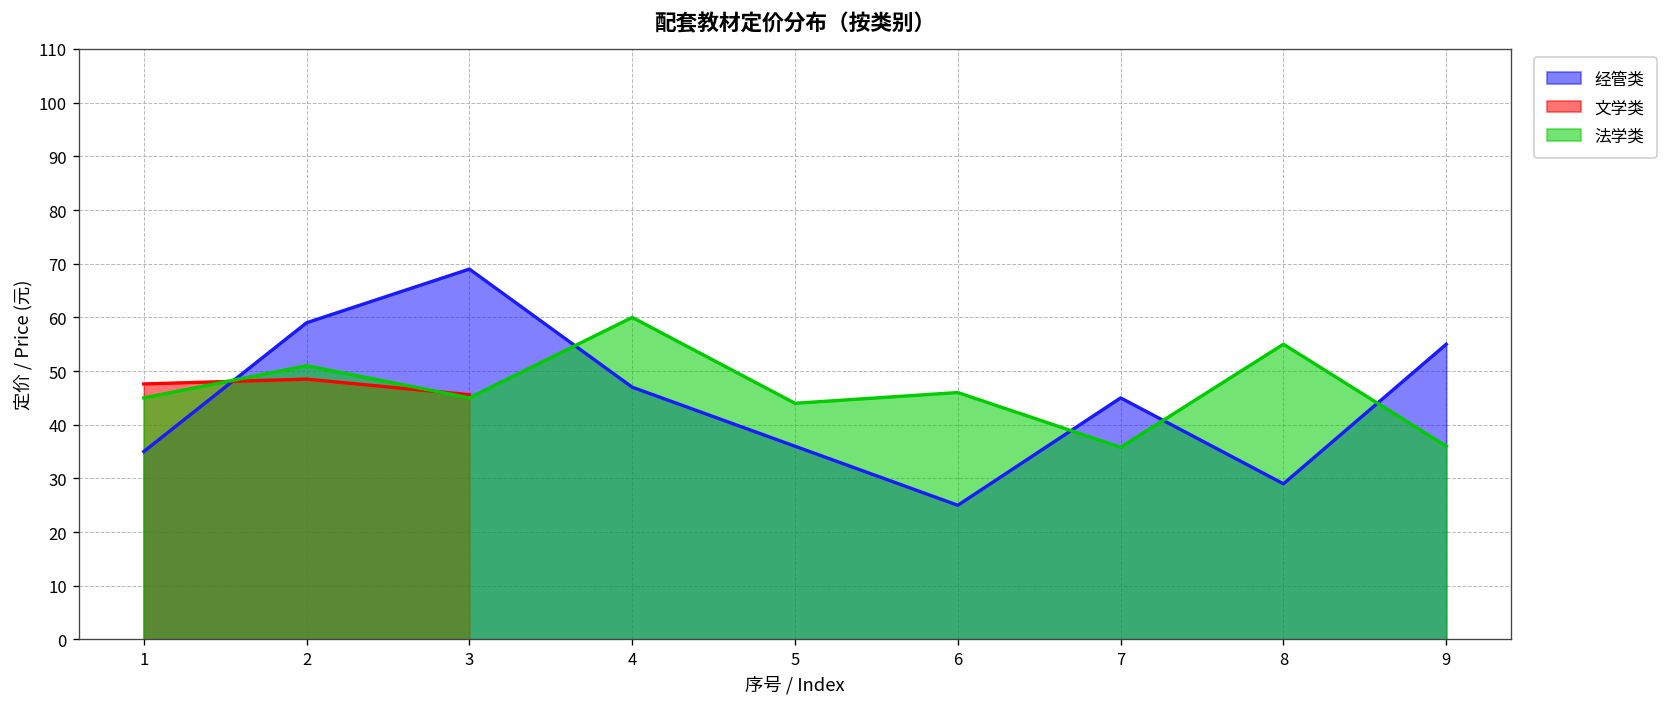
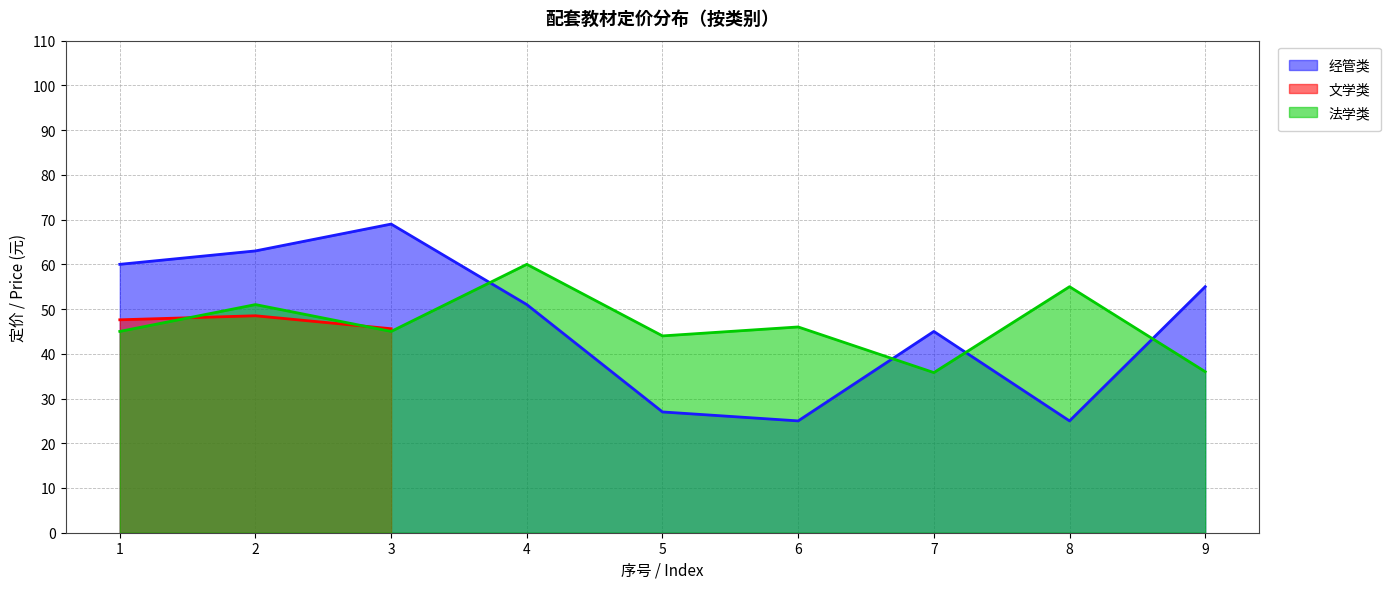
经管类, 1: 35 -> 60
经管类, 2: 59 -> 63
经管类, 4: 47 -> 51
经管类, 5: 36 -> 27
经管类, 8: 29 -> 25
